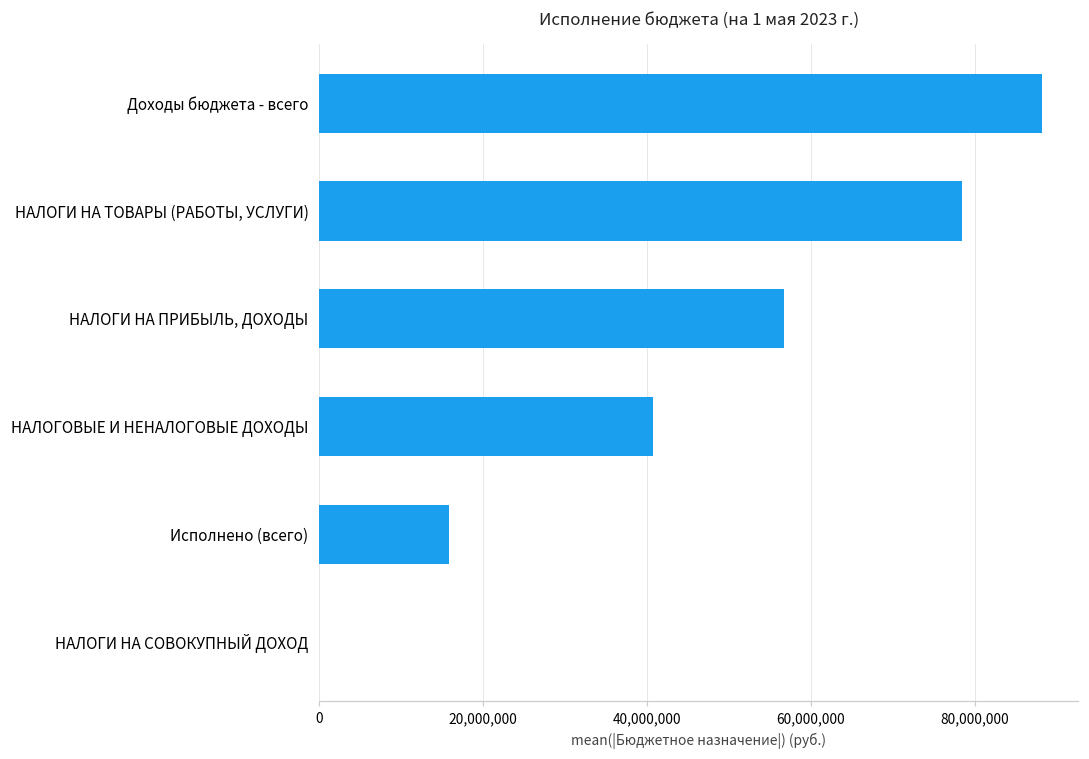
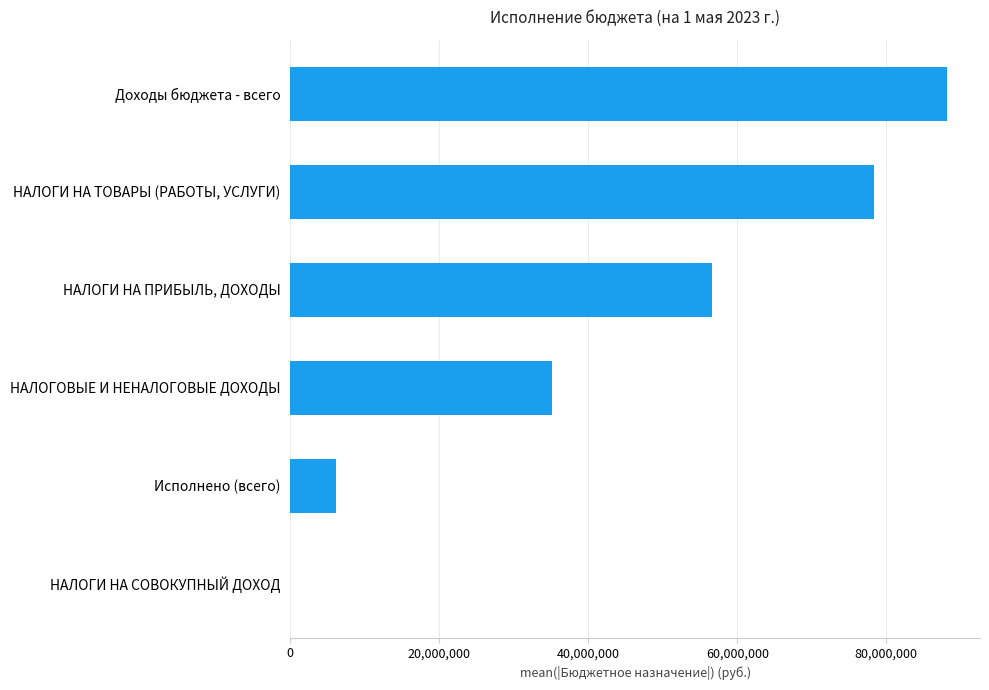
НАЛОГОВЫЕ И НЕНАЛОГОВЫЕ ДОХОДЫ: 41,000,000 -> 35,000,000
Исполнено (всего): 16,000,000 -> 6,000,000
